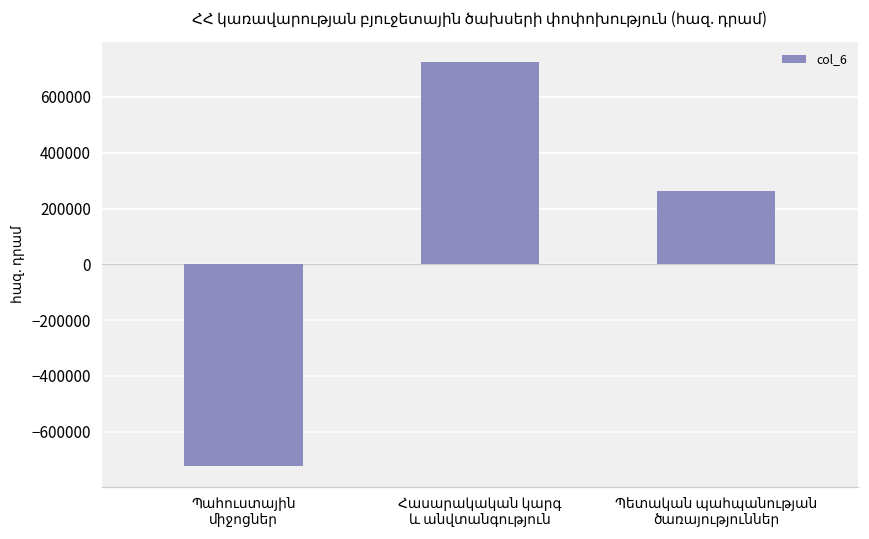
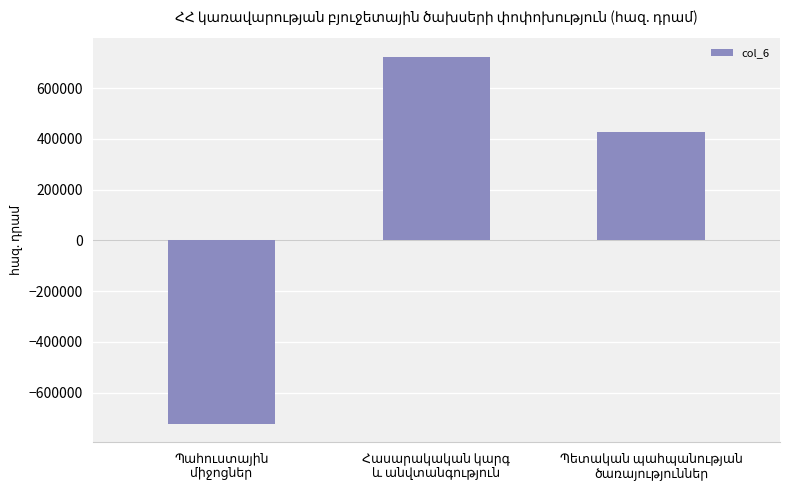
Պետական պահպանության ծառայություններ: 260000 -> 430000
